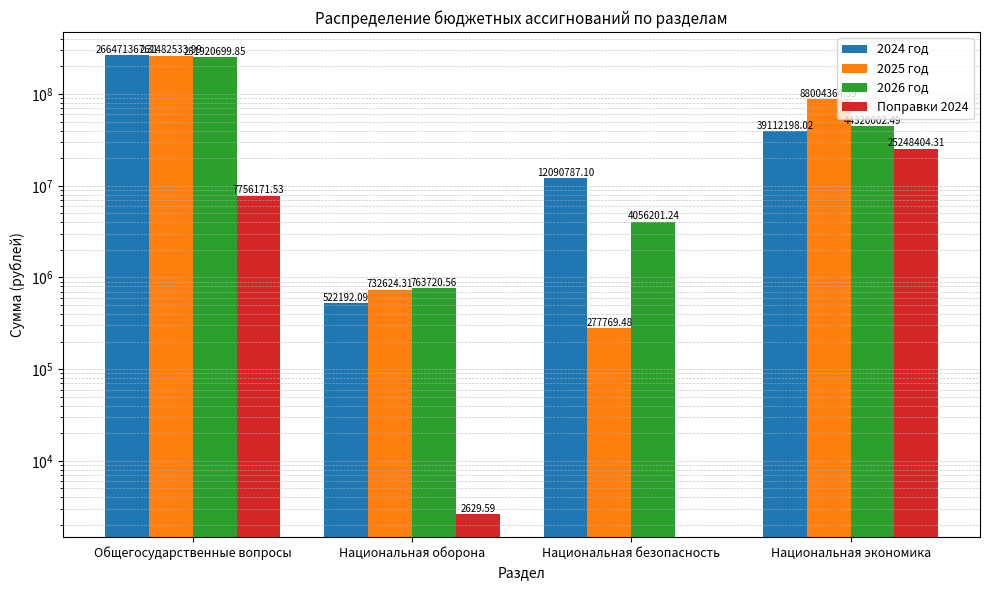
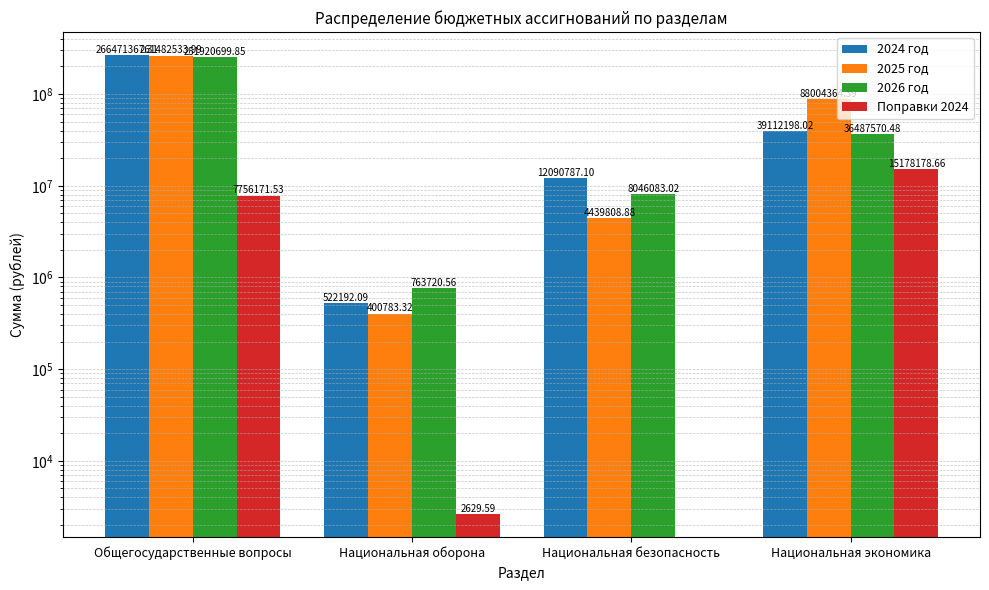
2025 год, Национальная оборона: 732624.31 -> 400783.32
2025 год, Национальная безопасность: 277769.48 -> 4439808.88
2026 год, Национальная безопасность: 4056201.24 -> 8046083.02
2026 год, Национальная экономика: 40000000 -> 36000000
Поправки 2024, Национальная экономика: 25248404.31 -> 15178178.66
